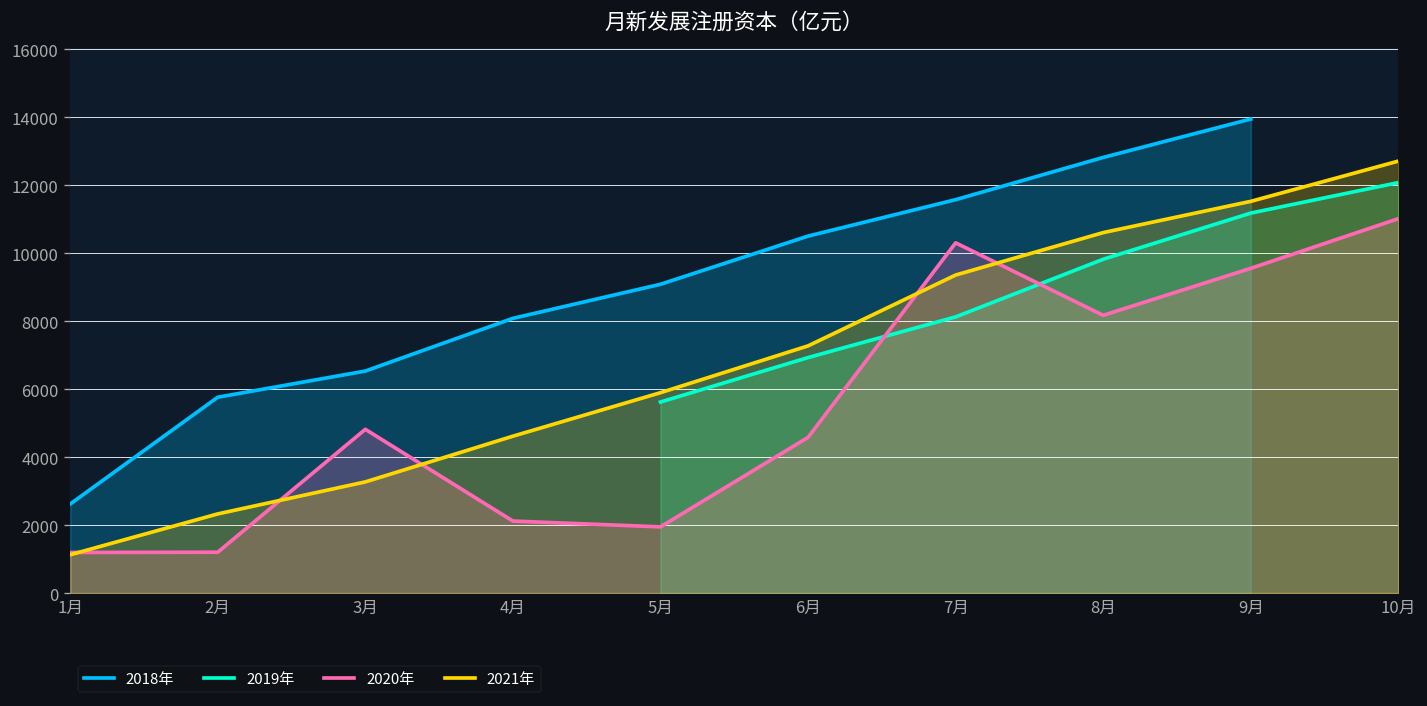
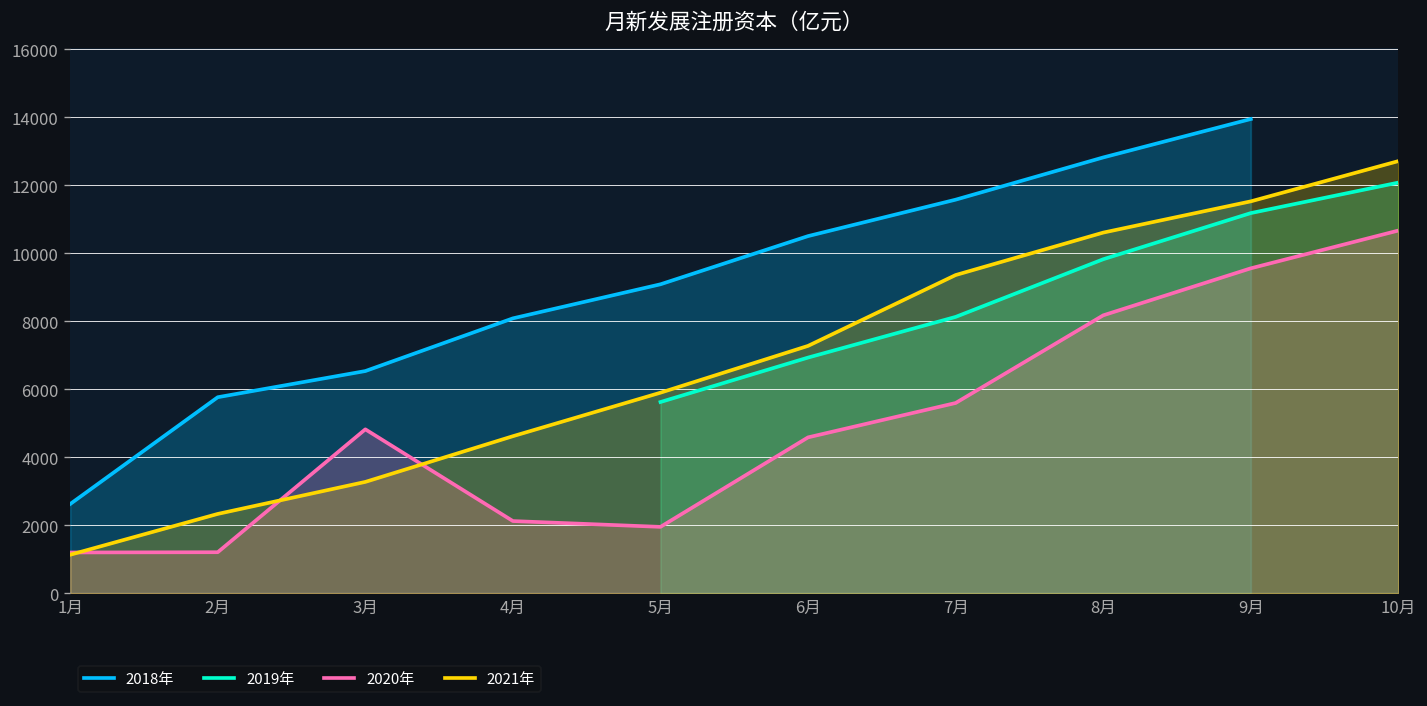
2020年, 7月: 10300 -> 5600
2020年, 10月: 11000 -> 10700
